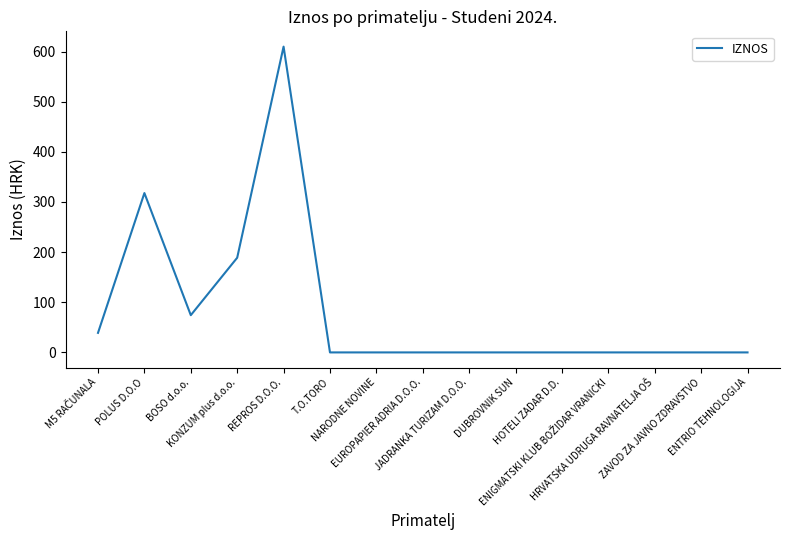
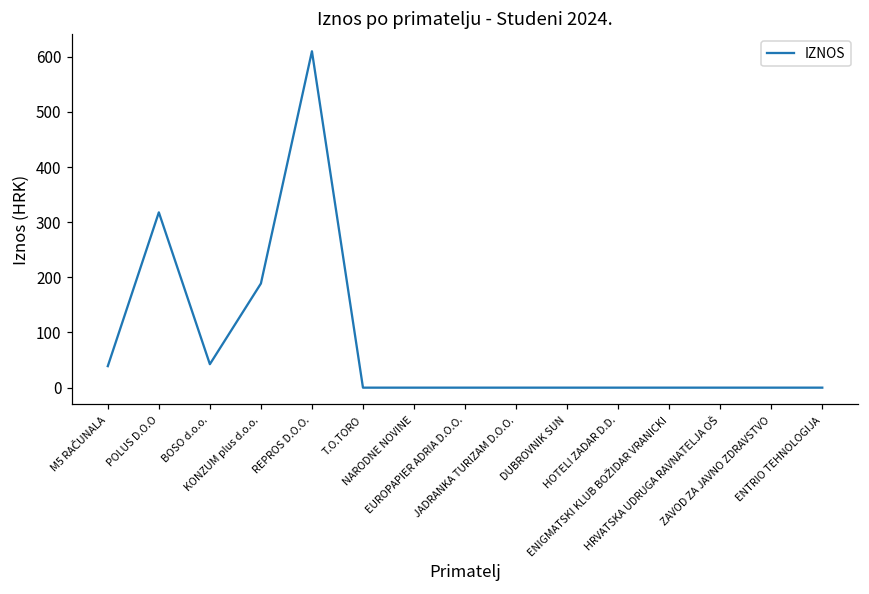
BOSO d.o.o.: 70 -> 40
